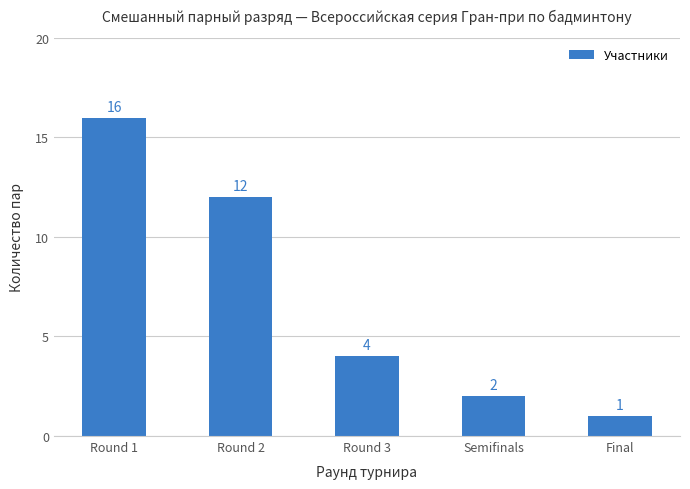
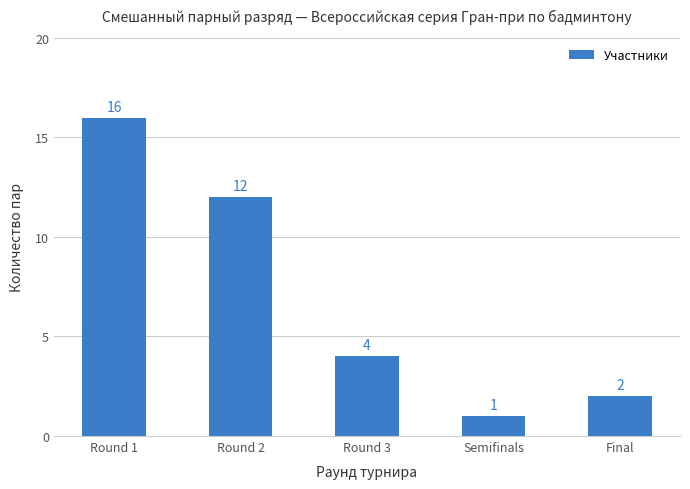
Semifinals: 2 -> 1
Final: 1 -> 2
